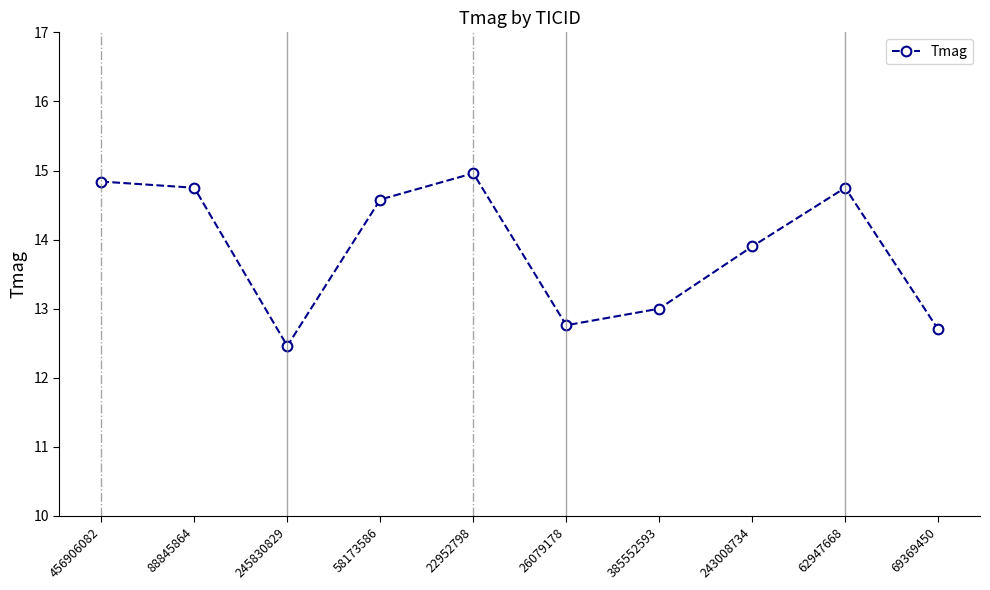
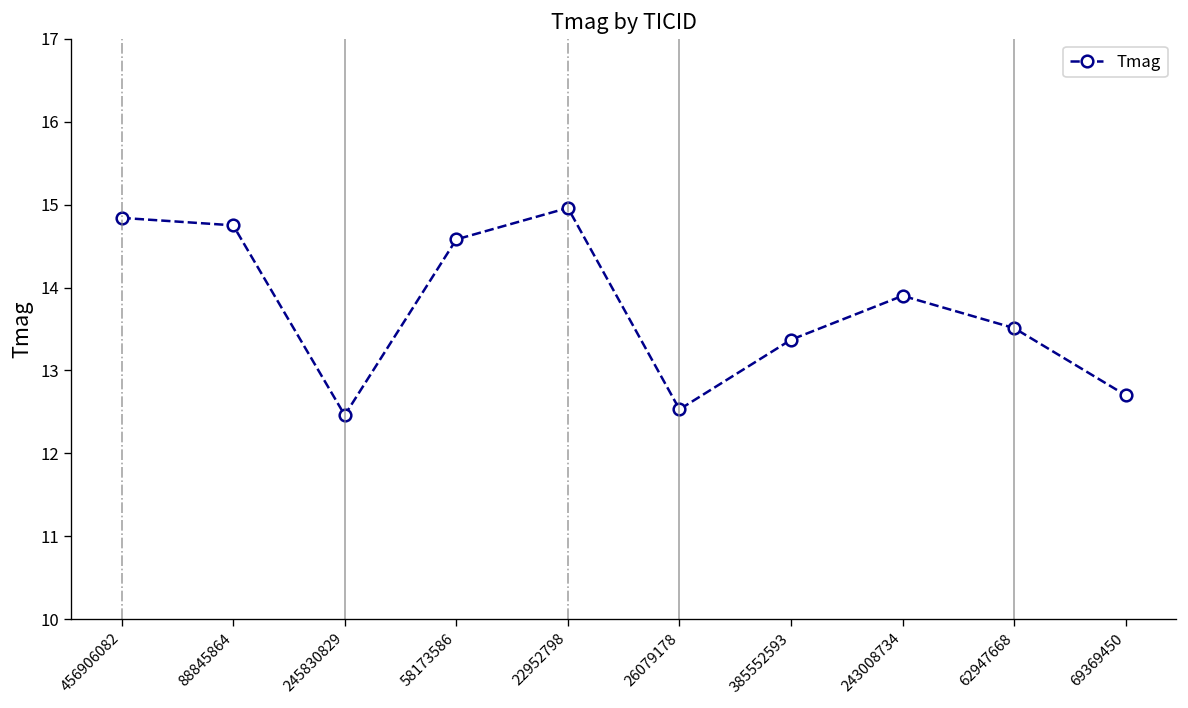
26079178: 12.8 -> 12.5
385552593: 13.0 -> 13.4
62947668: 14.8 -> 13.5
